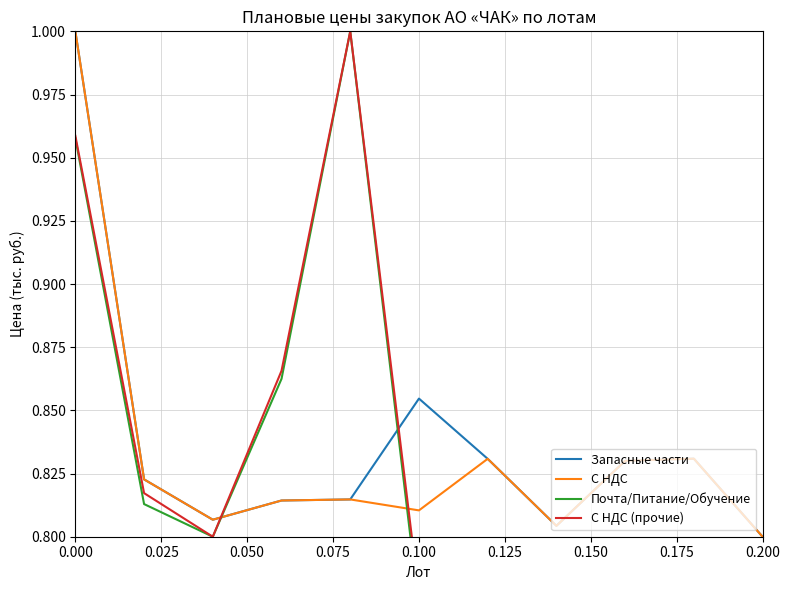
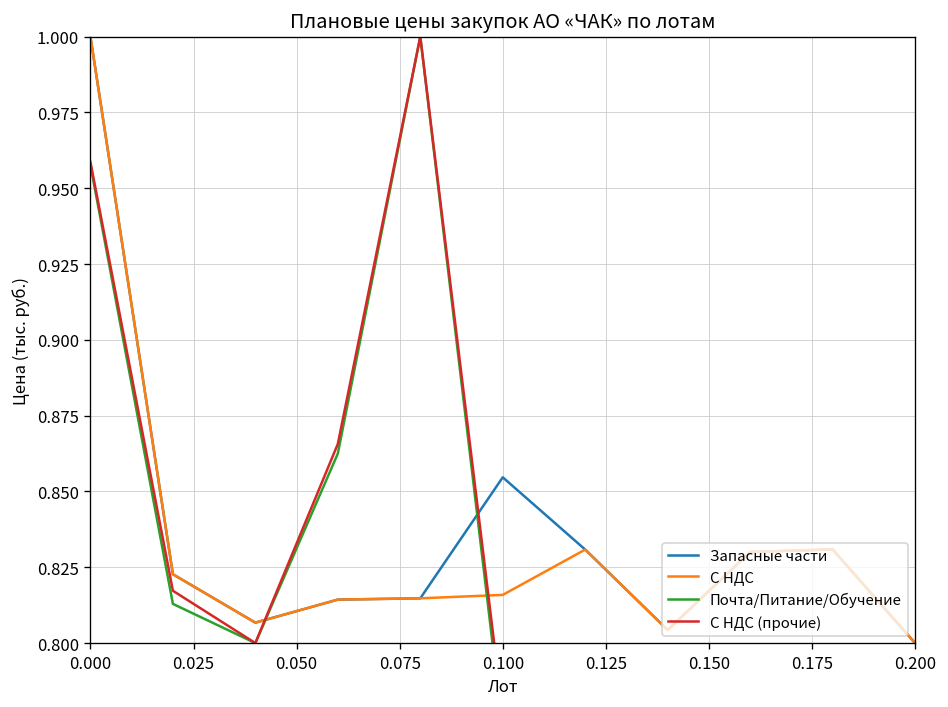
С НДС, 0.100: 0.810 -> 0.816
